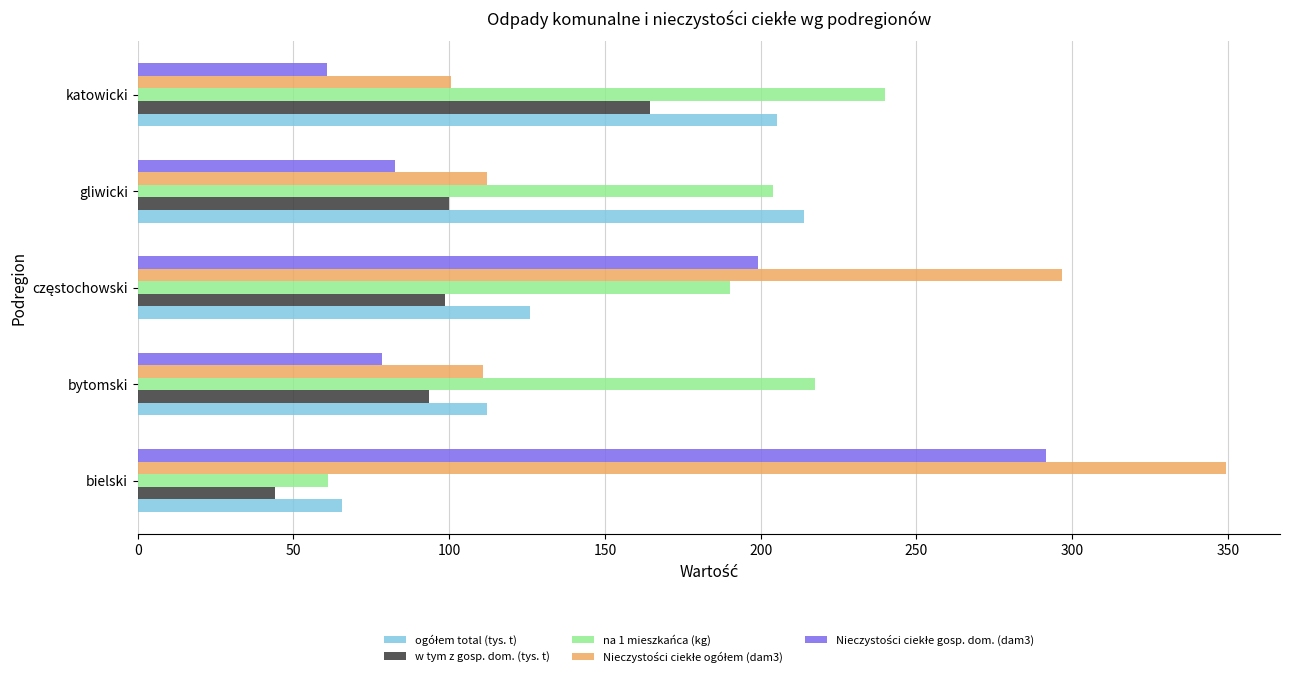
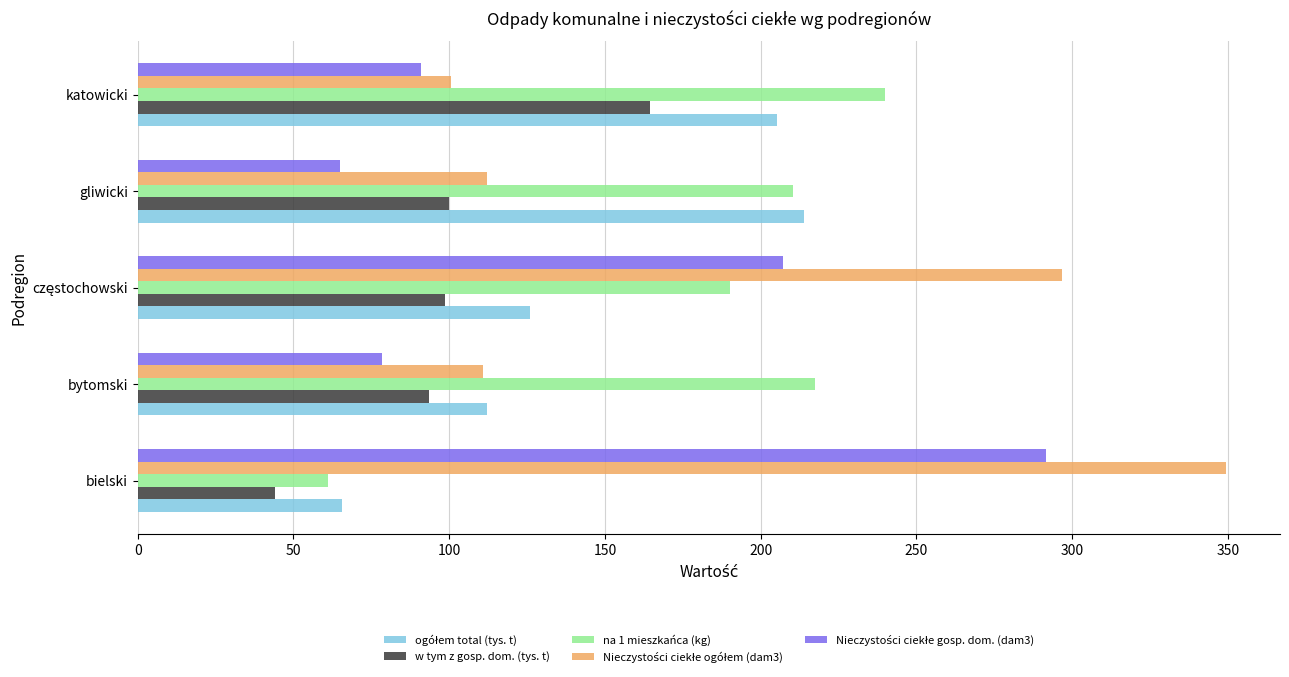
Nieczystości ciekłe gosp. dom. (dam3), katowicki: 61 -> 91
Nieczystości ciekłe gosp. dom. (dam3), gliwicki: 83 -> 65
na 1 mieszkańca (kg), gliwicki: 204 -> 210
Nieczystości ciekłe gosp. dom. (dam3), częstochowski: 199 -> 207
